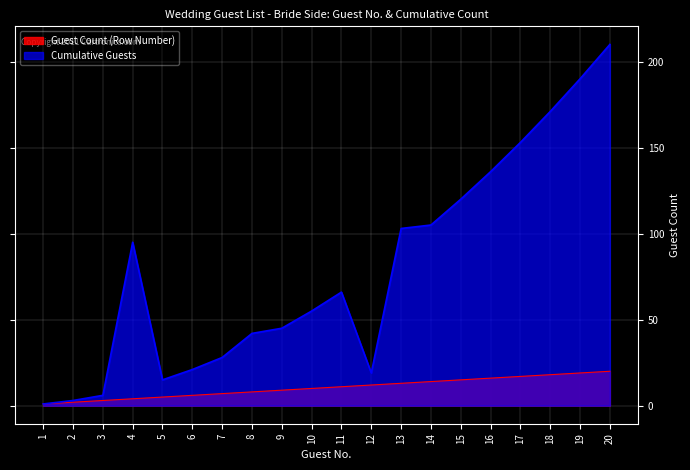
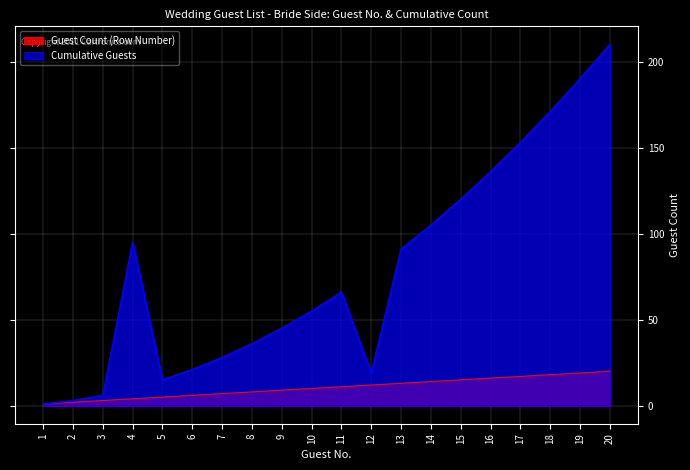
Cumulative Guests, 8: 42 -> 36
Cumulative Guests, 13: 103 -> 91
